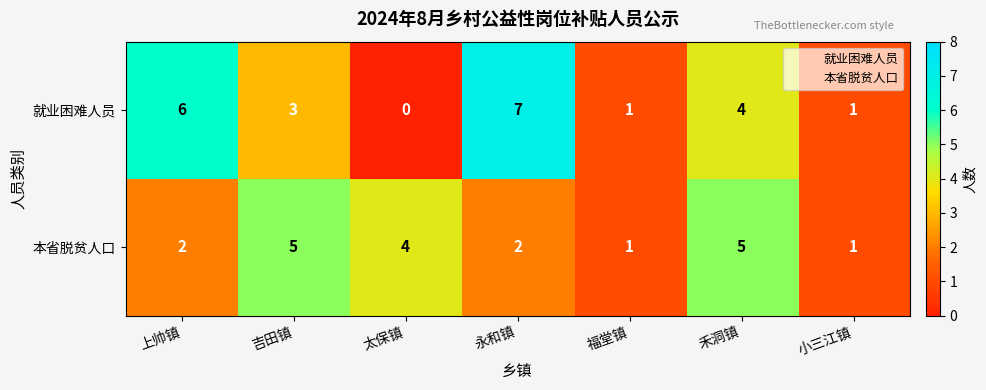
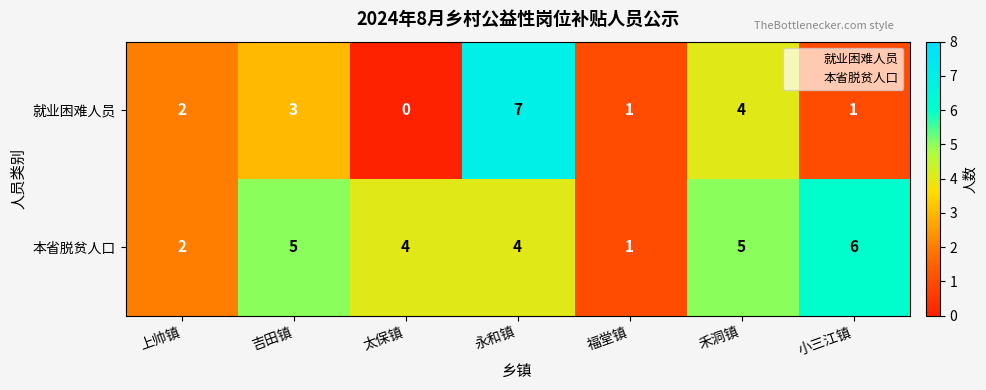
就业困难人员, 上帅镇: 6 -> 2
本省脱贫人口, 永和镇: 2 -> 4
本省脱贫人口, 小三江镇: 1 -> 6
